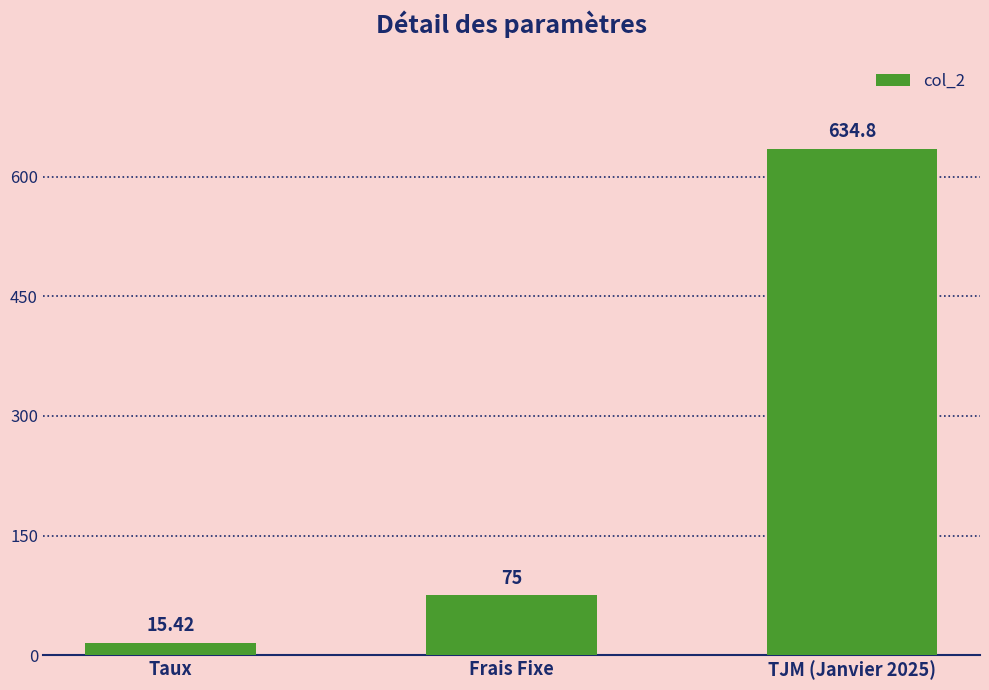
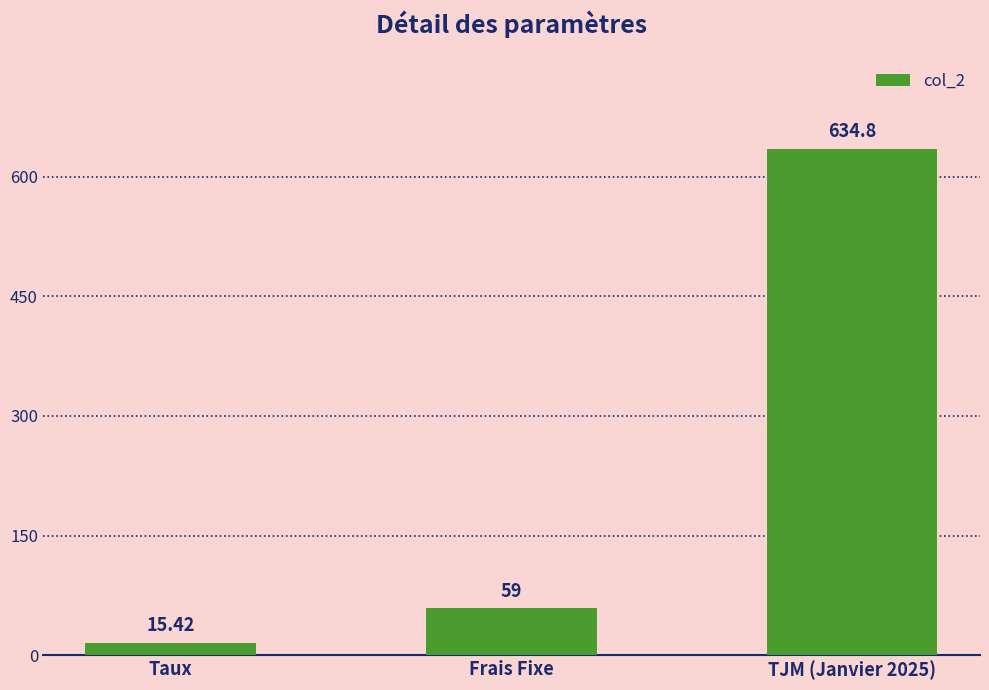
Frais Fixe: 75 -> 59
